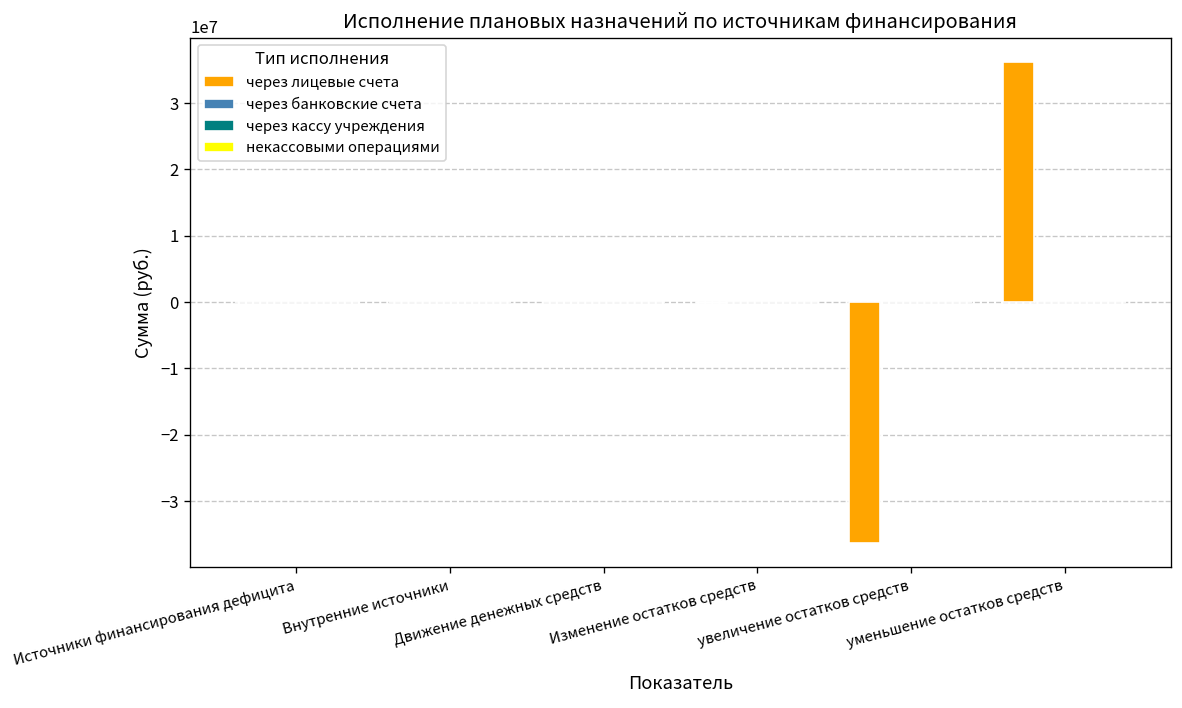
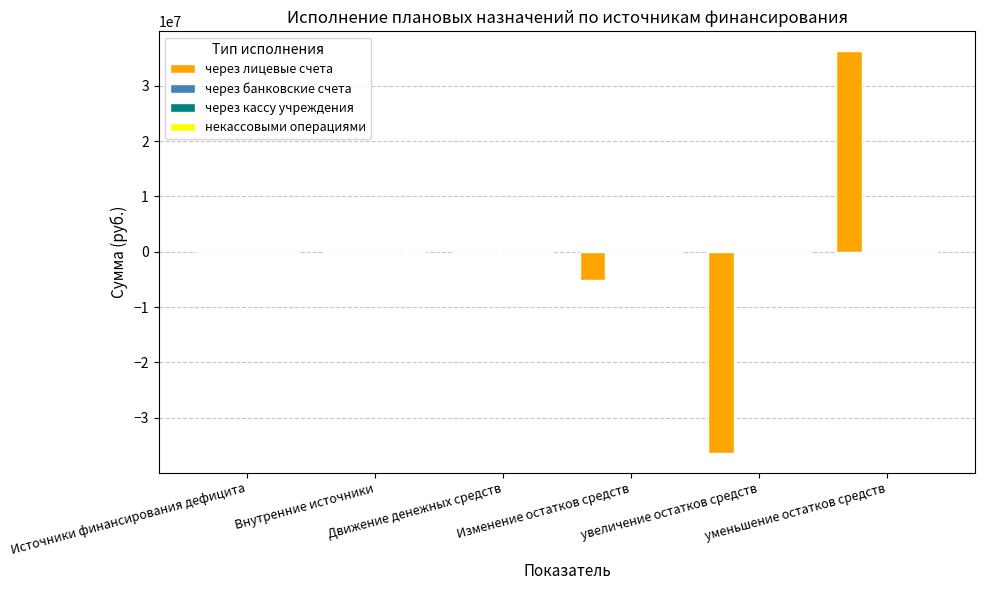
через лицевые счета, Изменение остатков средств: 0 -> -5000000
